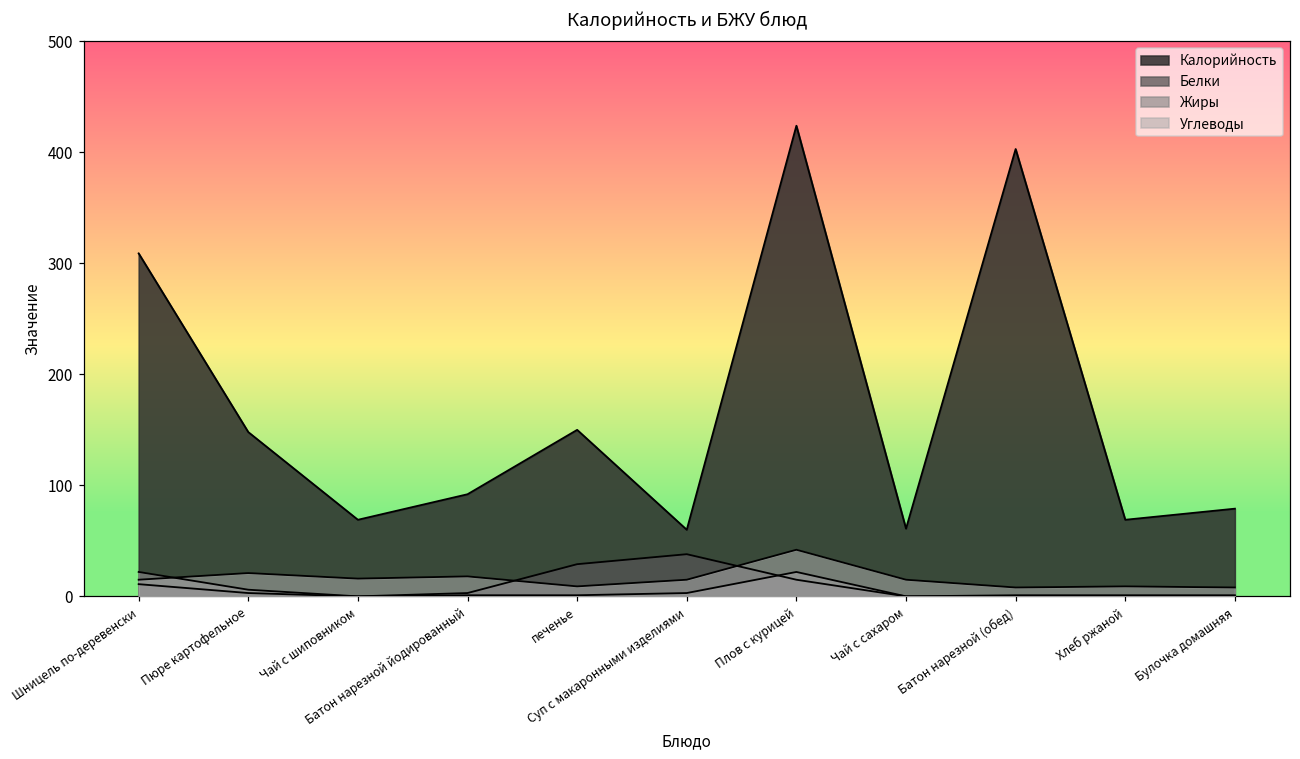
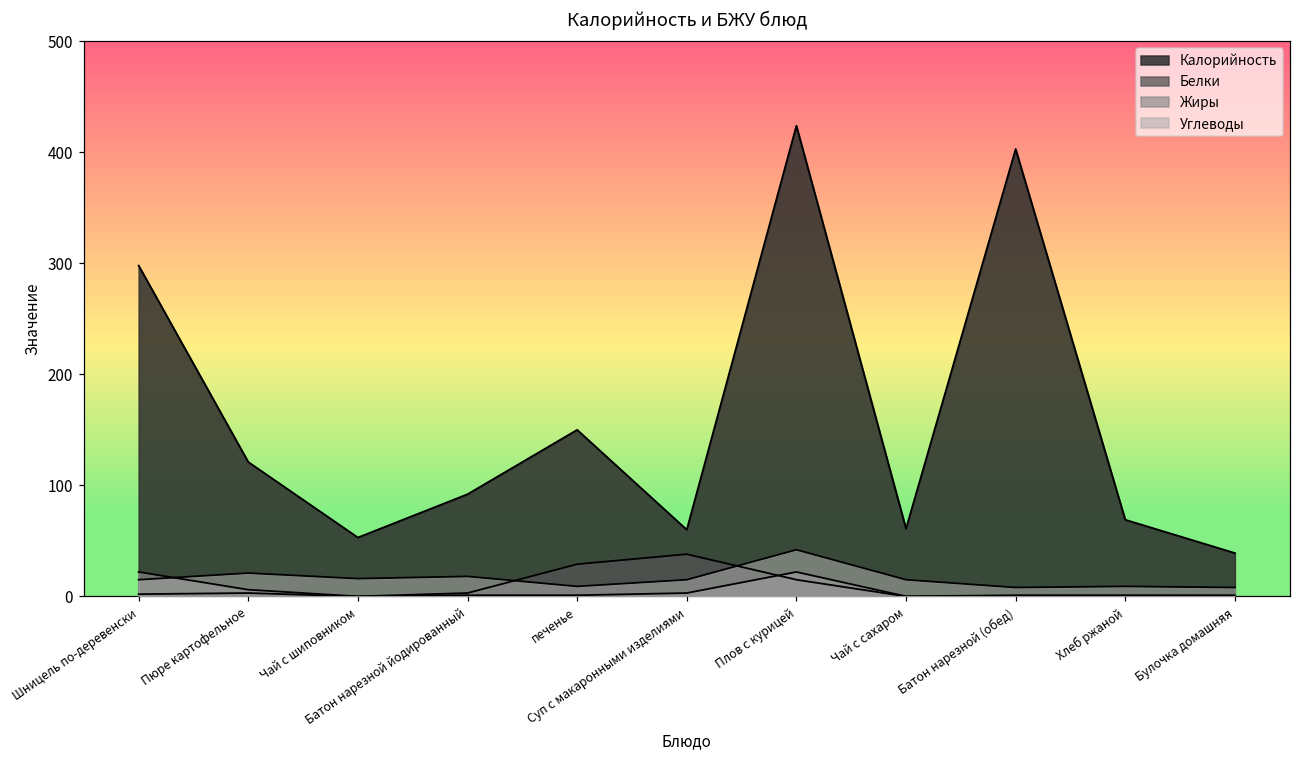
Калорийность, Шницель по-деревенски: 309 -> 298
Белки, Шницель по-деревенски: 11 -> 2
Калорийность, Пюре картофельное: 148 -> 121
Калорийность, Чай с шиповником: 69 -> 53
Калорийность, Булочка домашняя: 79 -> 39
